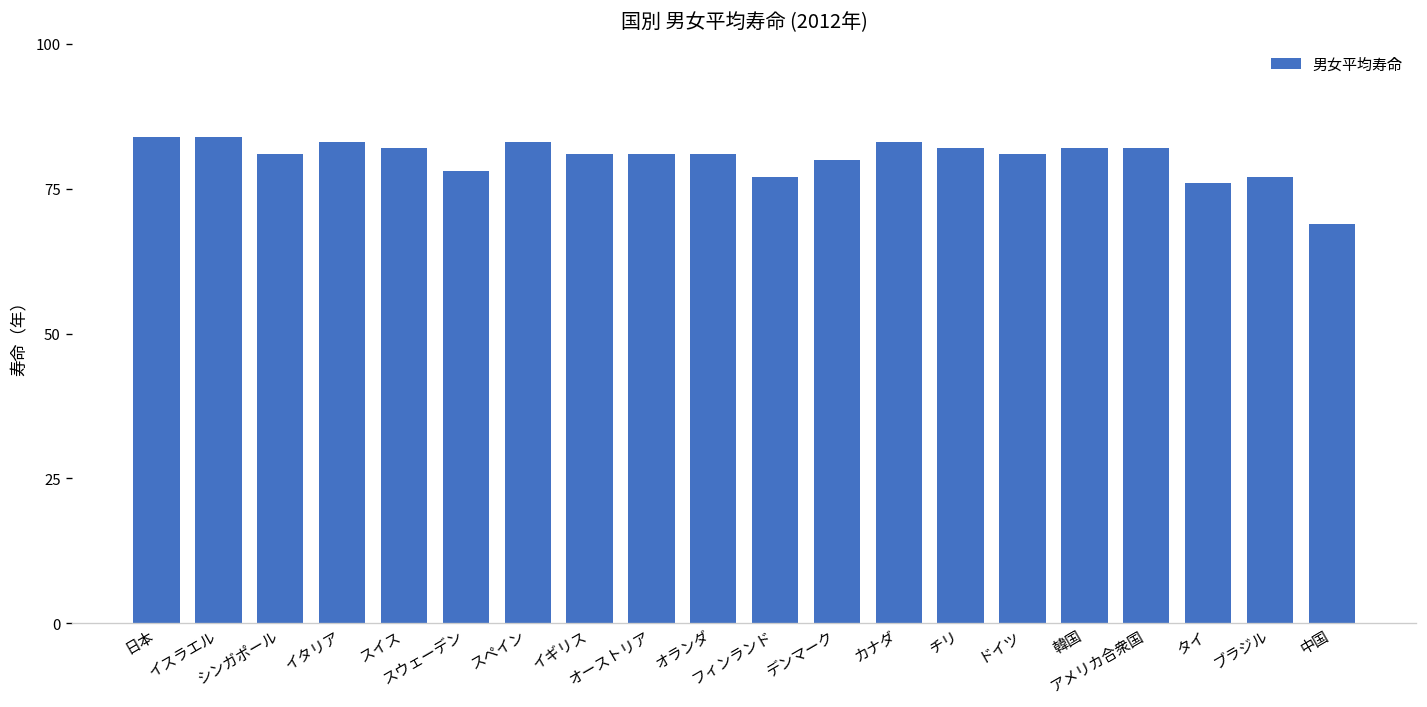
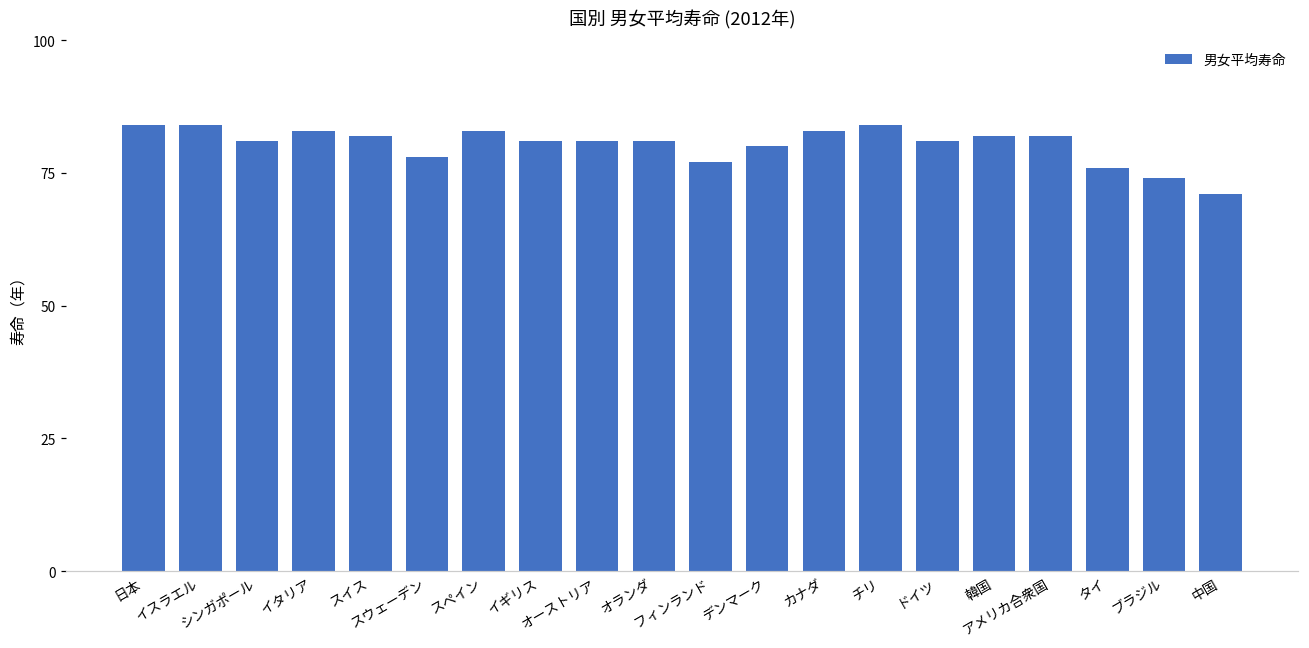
チリ: 82 -> 84
ブラジル: 77 -> 74
中国: 69 -> 71
